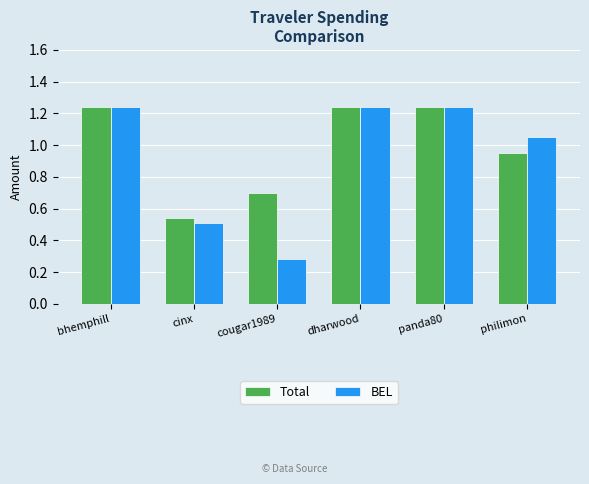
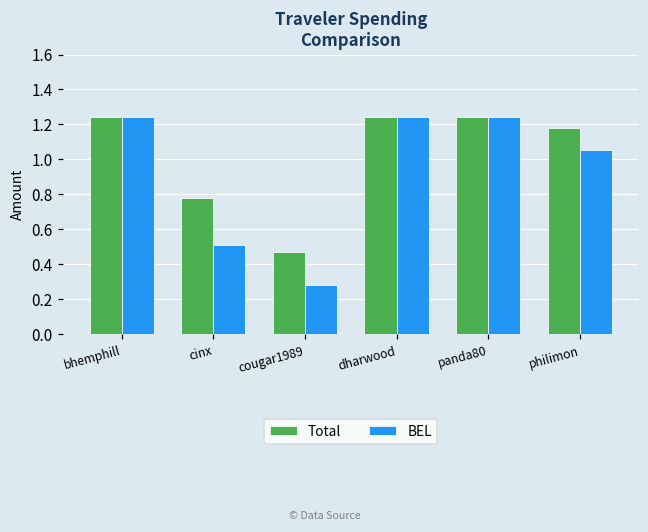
Total, cinx: 0.54 -> 0.78
Total, cougar1989: 0.70 -> 0.47
Total, philimon: 0.95 -> 1.18
